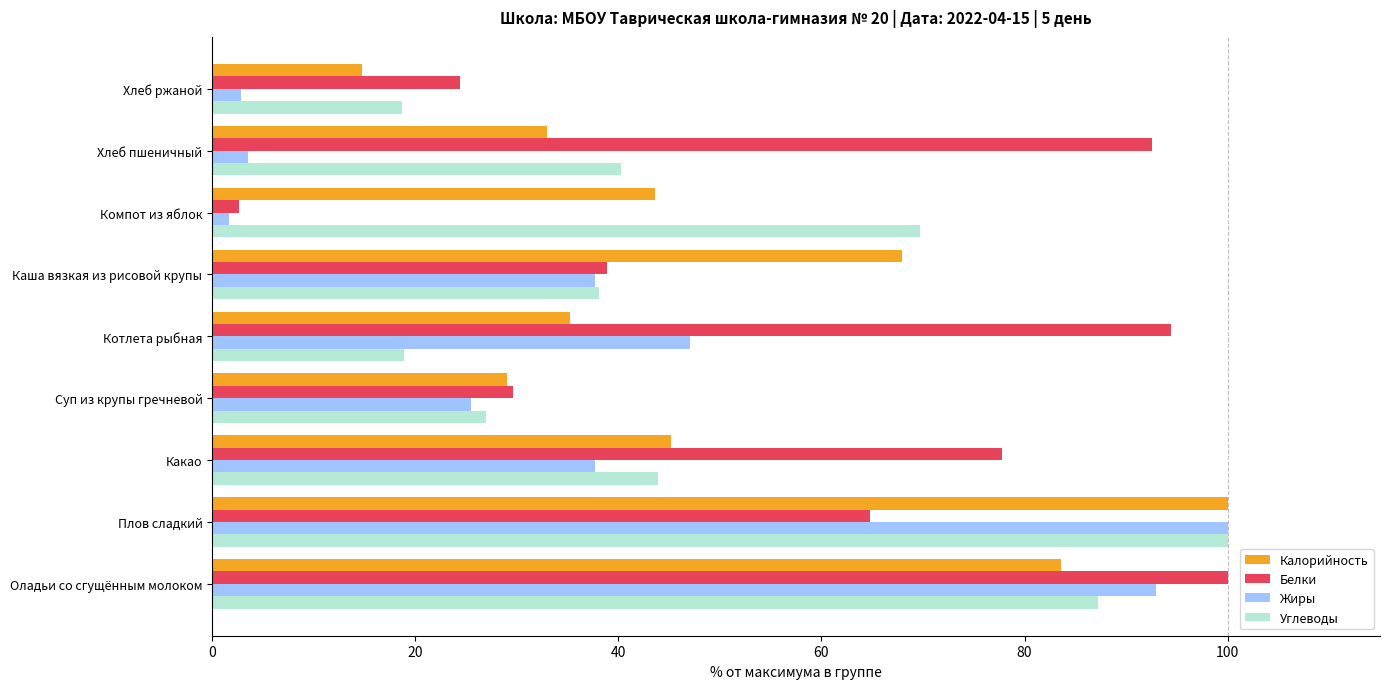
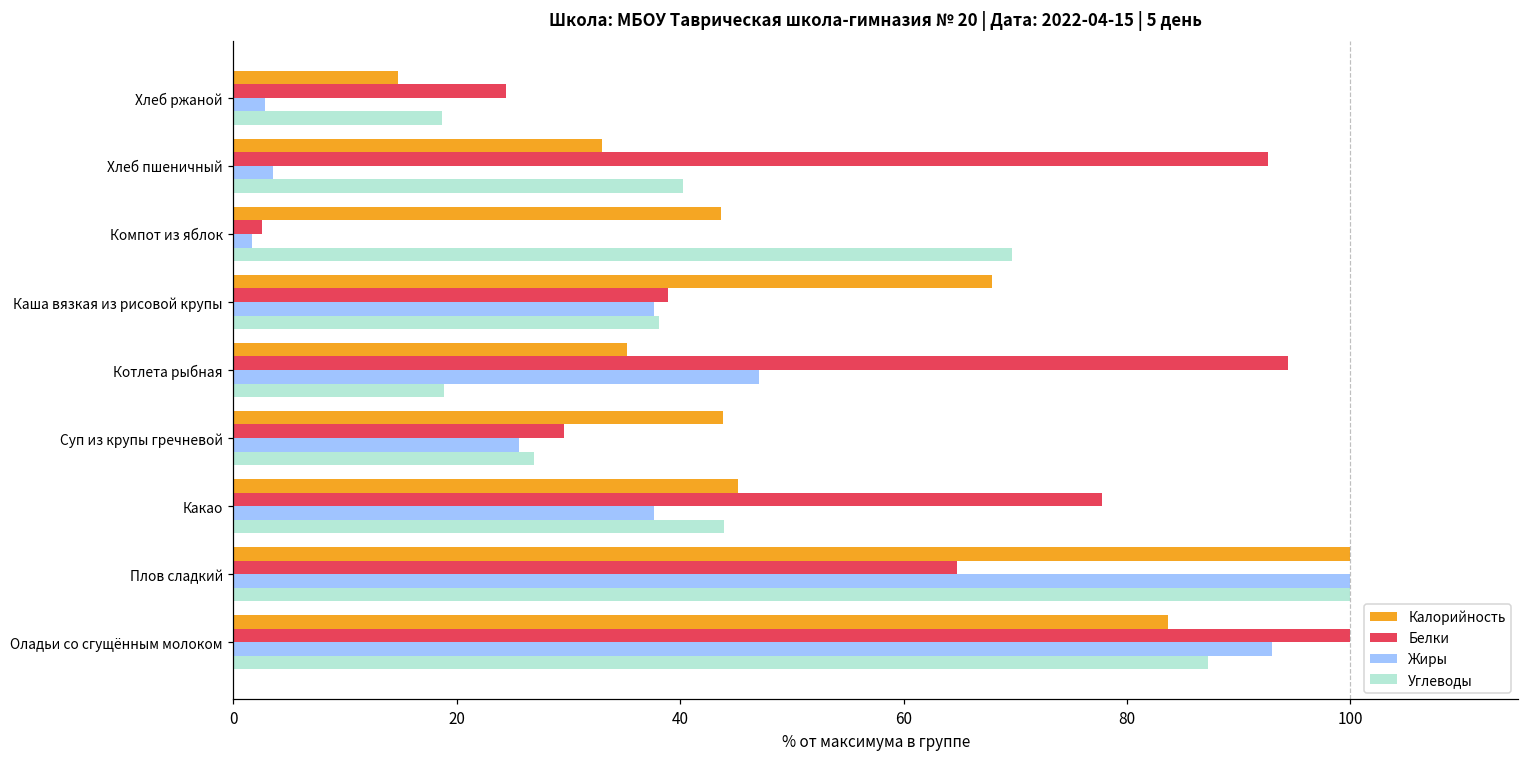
Калорийность, Суп из крупы гречневой: 29.0 -> 43.8
